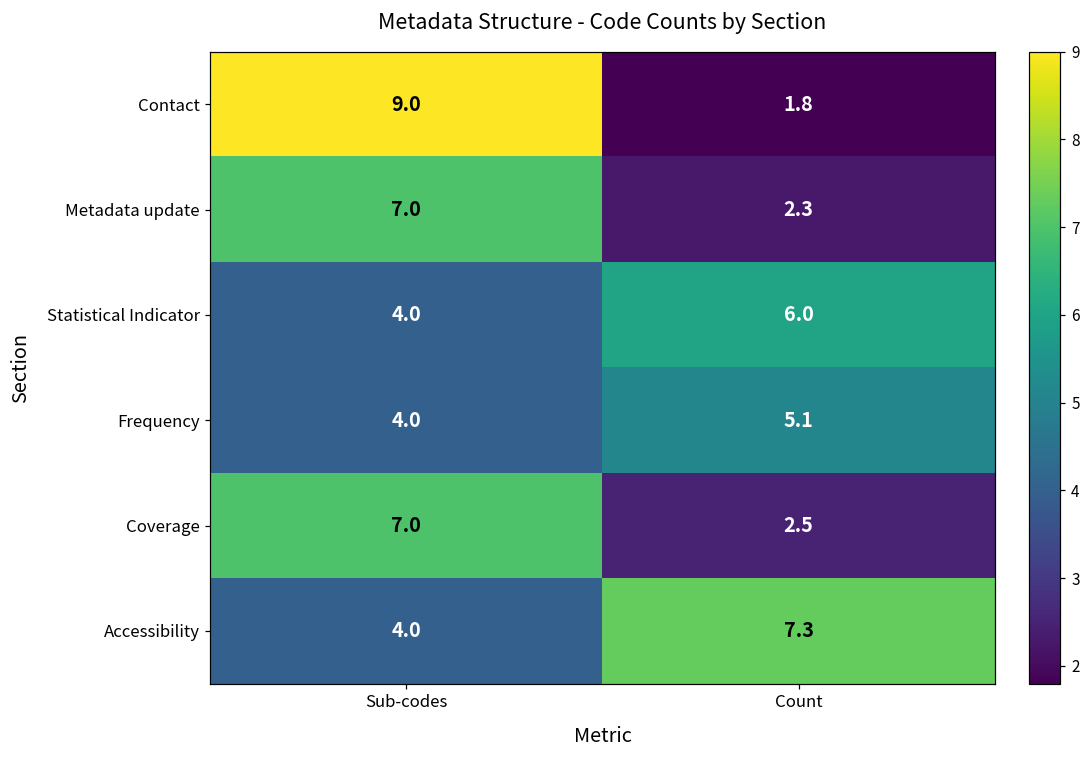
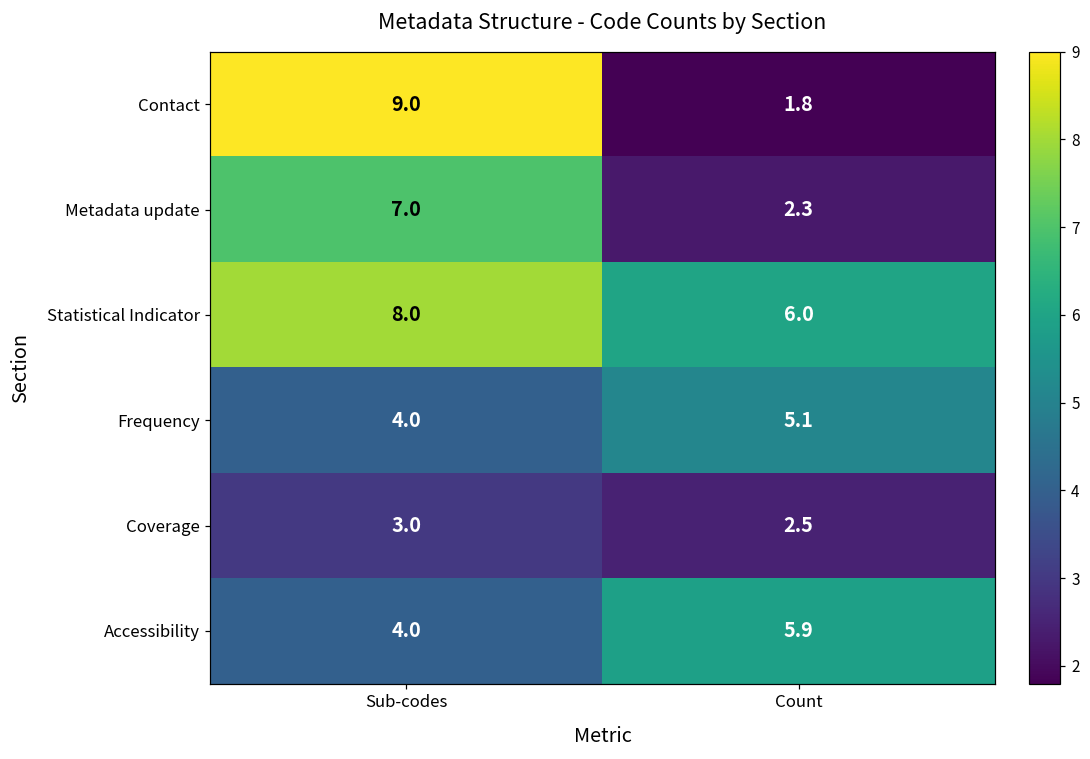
Statistical Indicator, Sub-codes: 4.0 -> 8.0
Coverage, Sub-codes: 7.0 -> 3.0
Accessibility, Count: 7.3 -> 5.9
